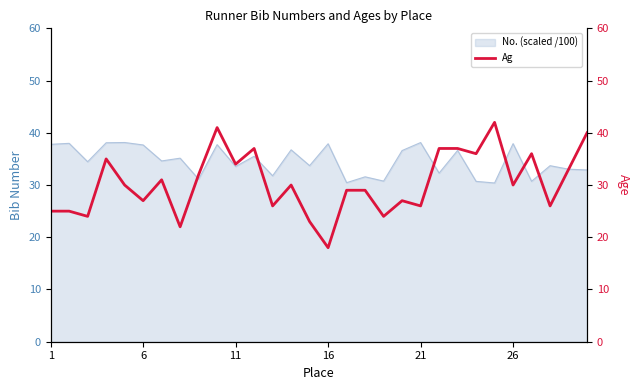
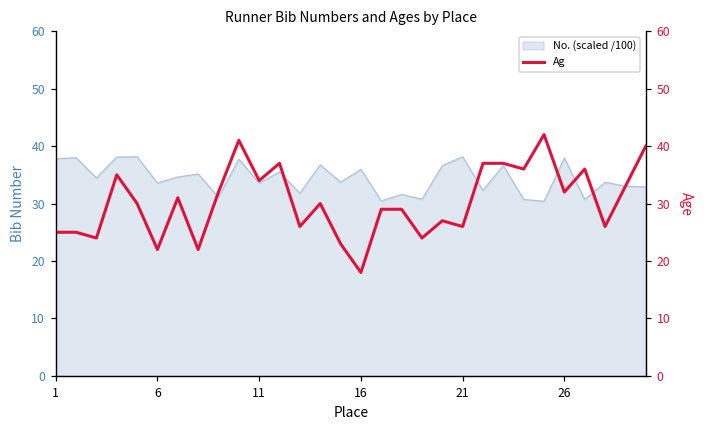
No. (scaled /100), 6: 38 -> 34
No. (scaled /100), 16: 38 -> 36
Ag, 6: 27 -> 22
Ag, 26: 30 -> 32
